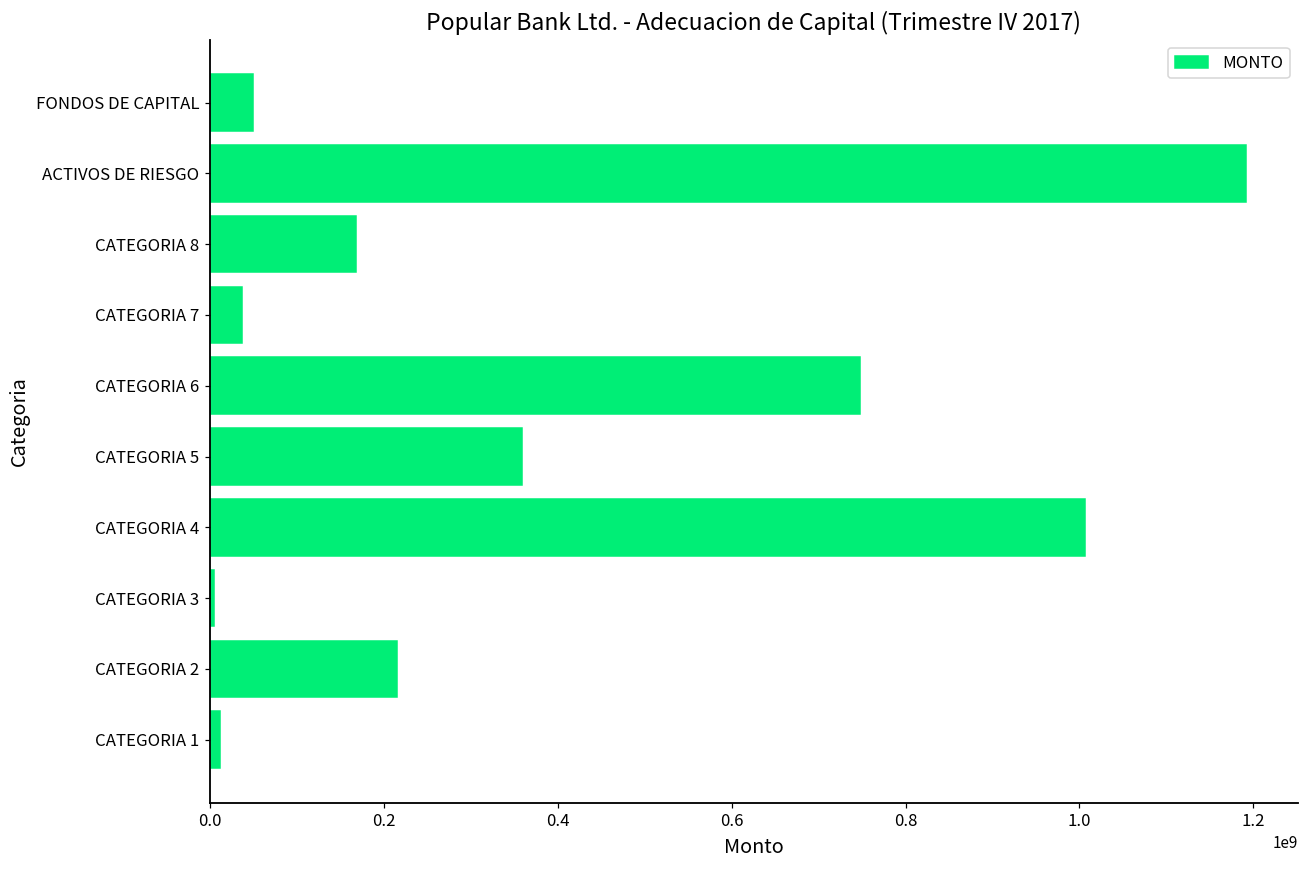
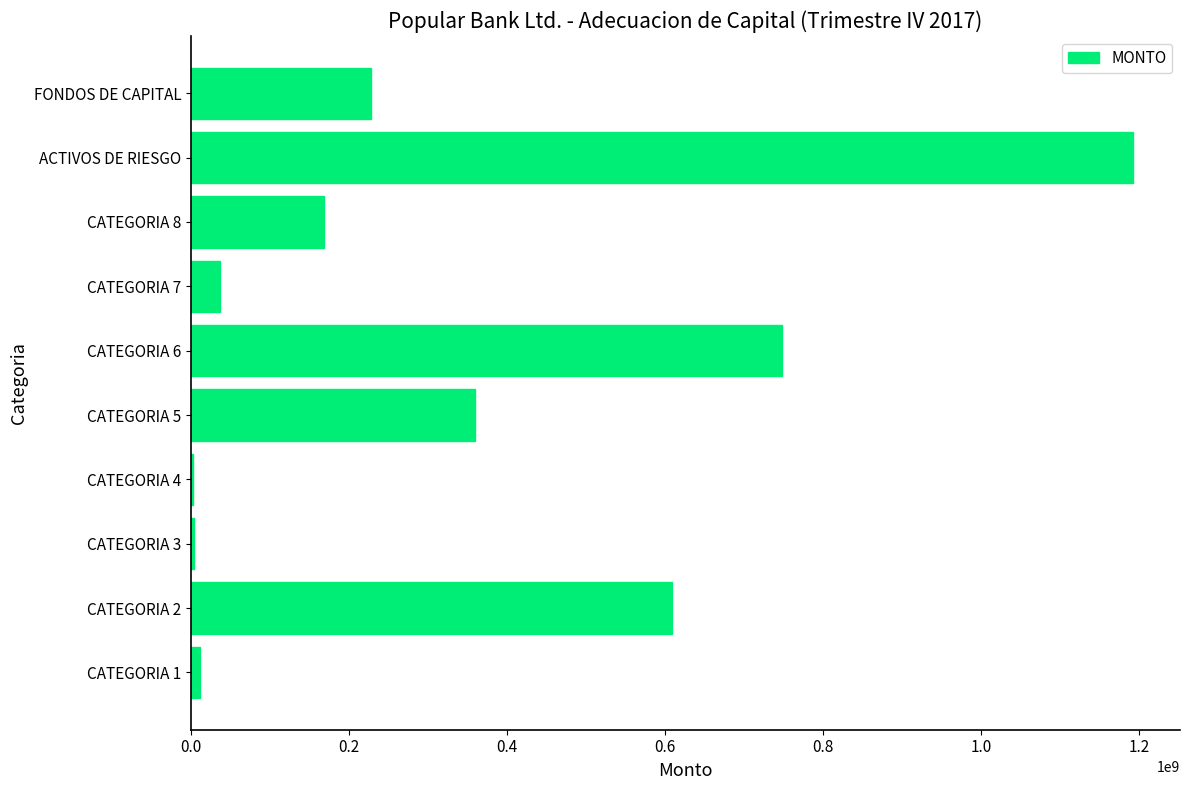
FONDOS DE CAPITAL: 50000000 -> 230000000
CATEGORIA 4: 1010000000 -> 0
CATEGORIA 2: 210000000 -> 610000000
